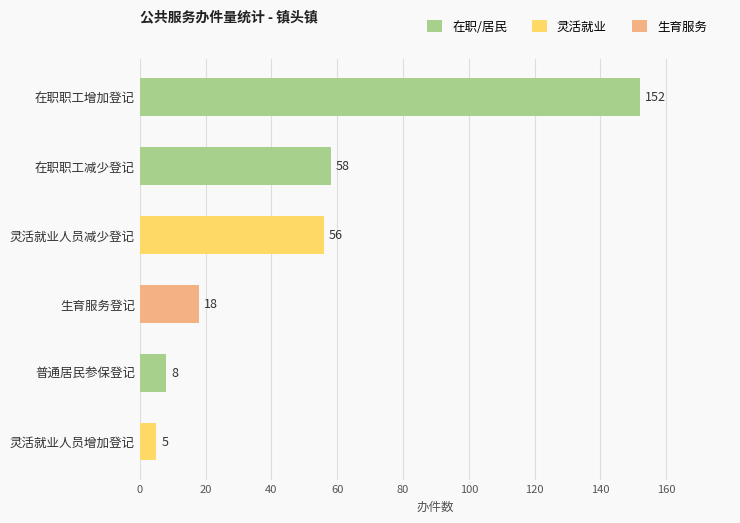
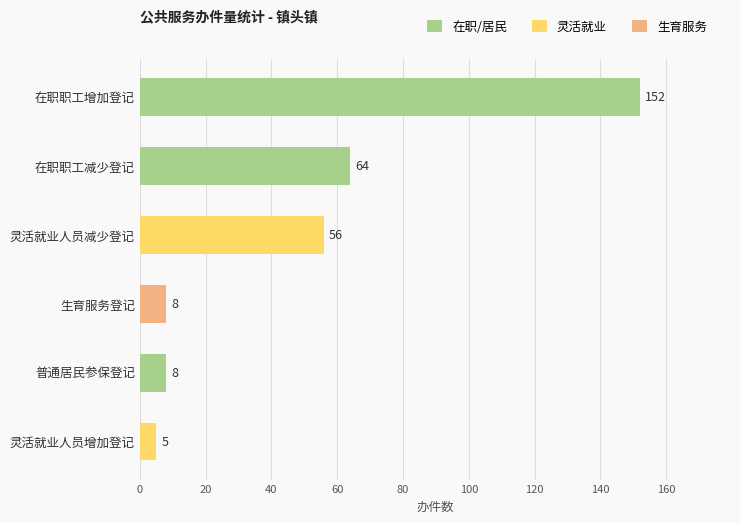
在职职工减少登记: 58 -> 64
生育服务登记: 18 -> 8
